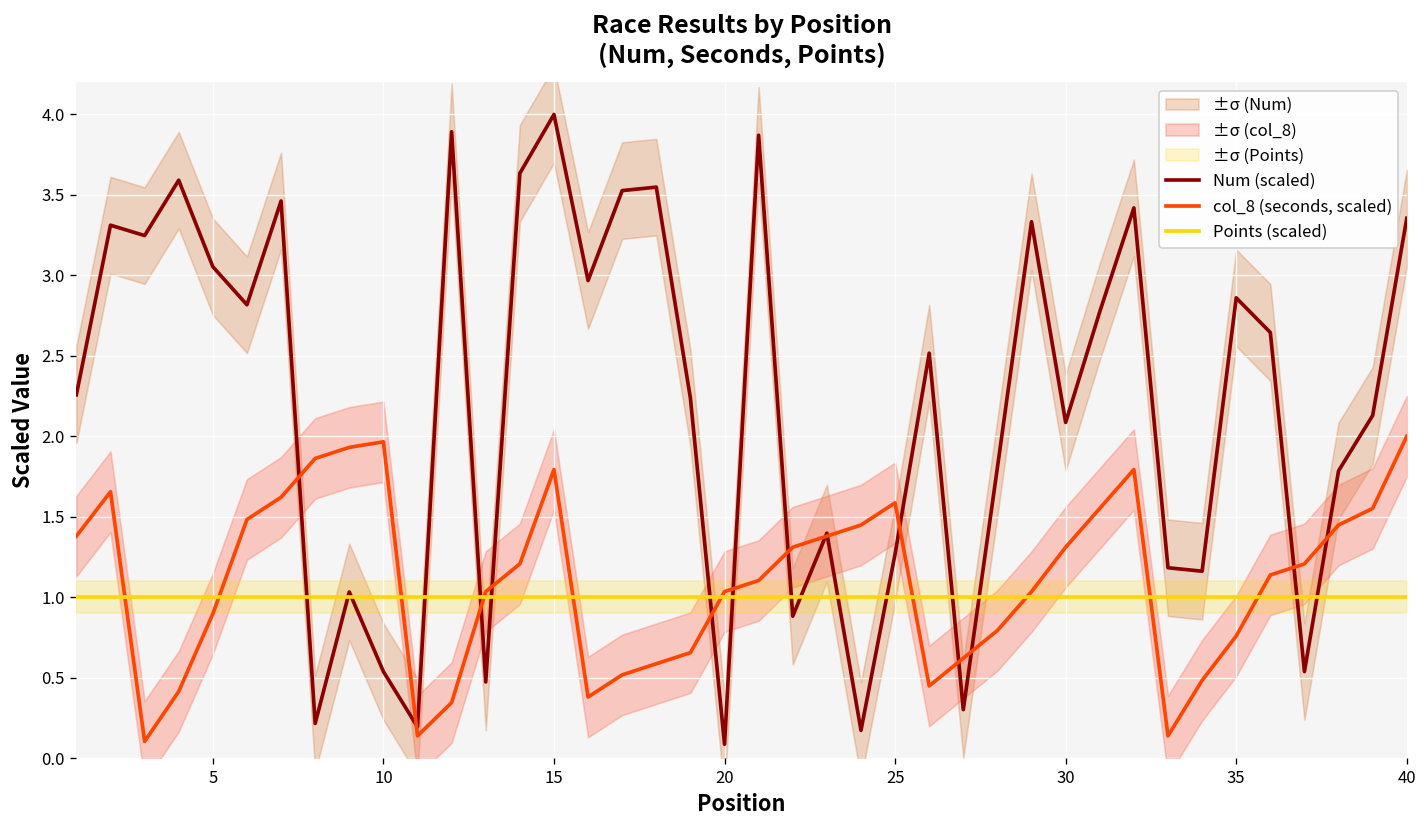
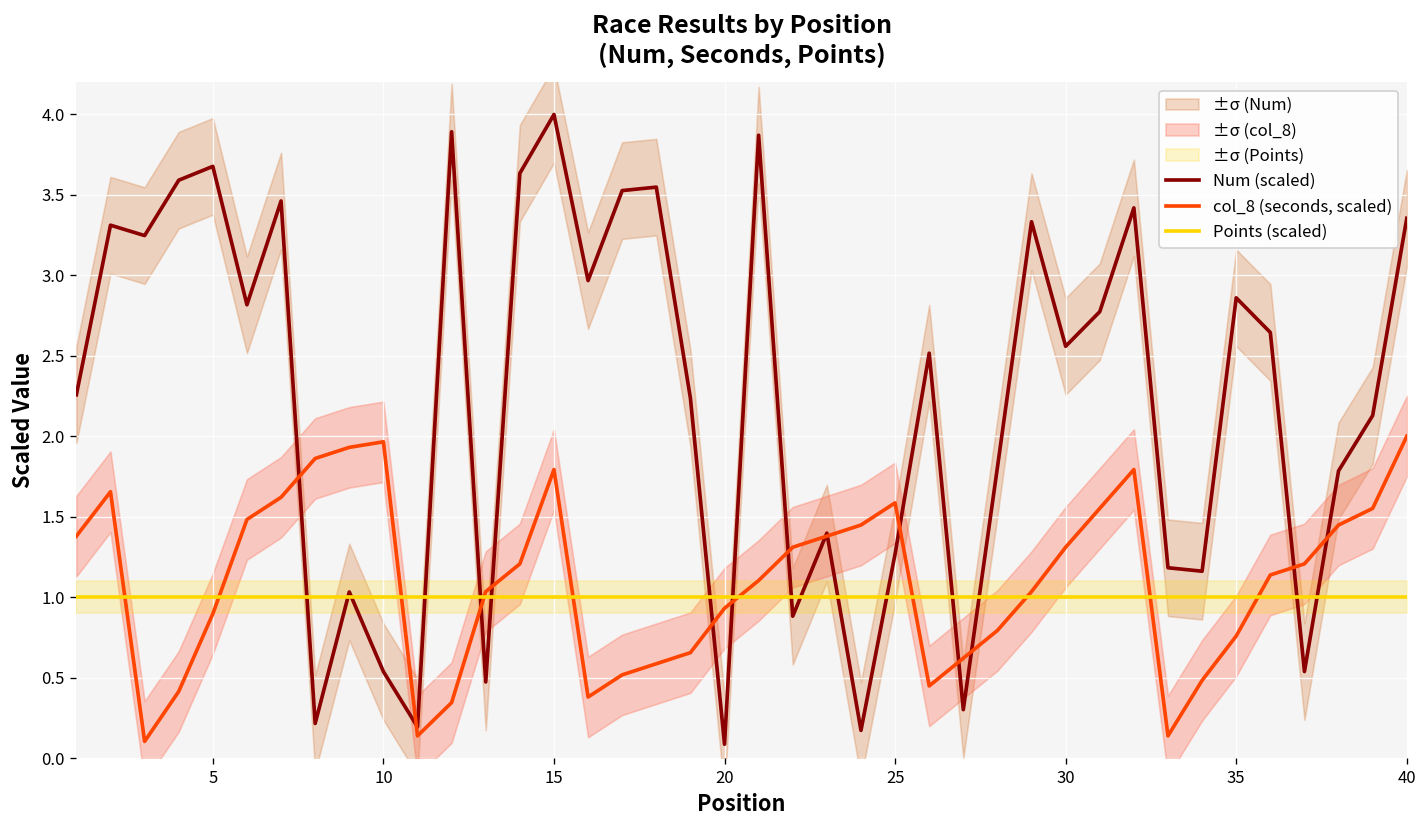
Num (scaled), 5: 3.05 -> 3.68
col_8 (seconds, scaled), 20: 1.03 -> 0.93
Num (scaled), 30: 2.09 -> 2.56
